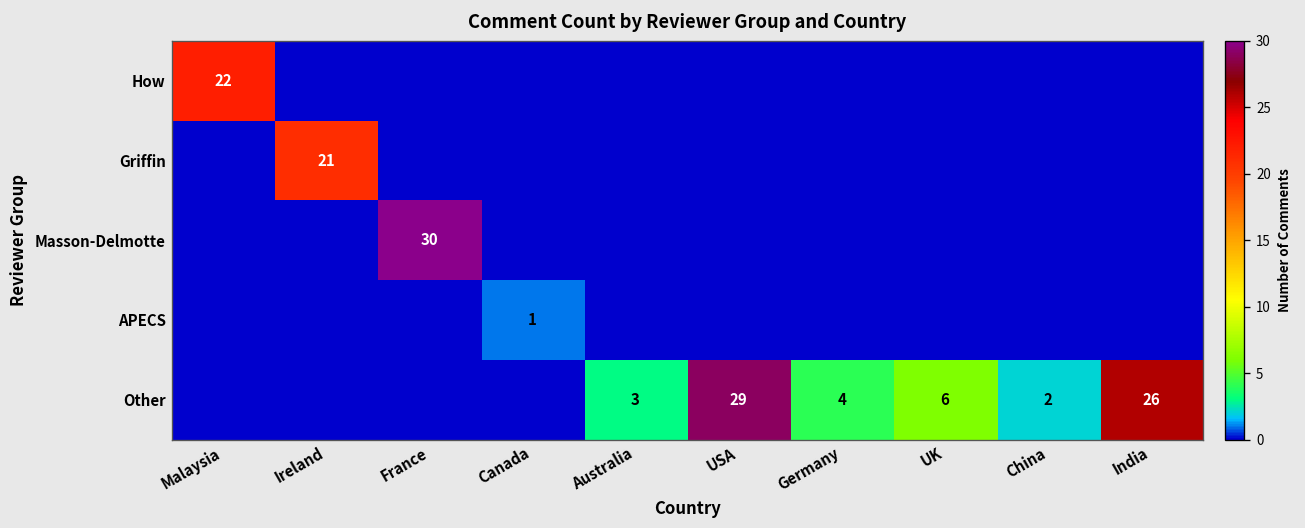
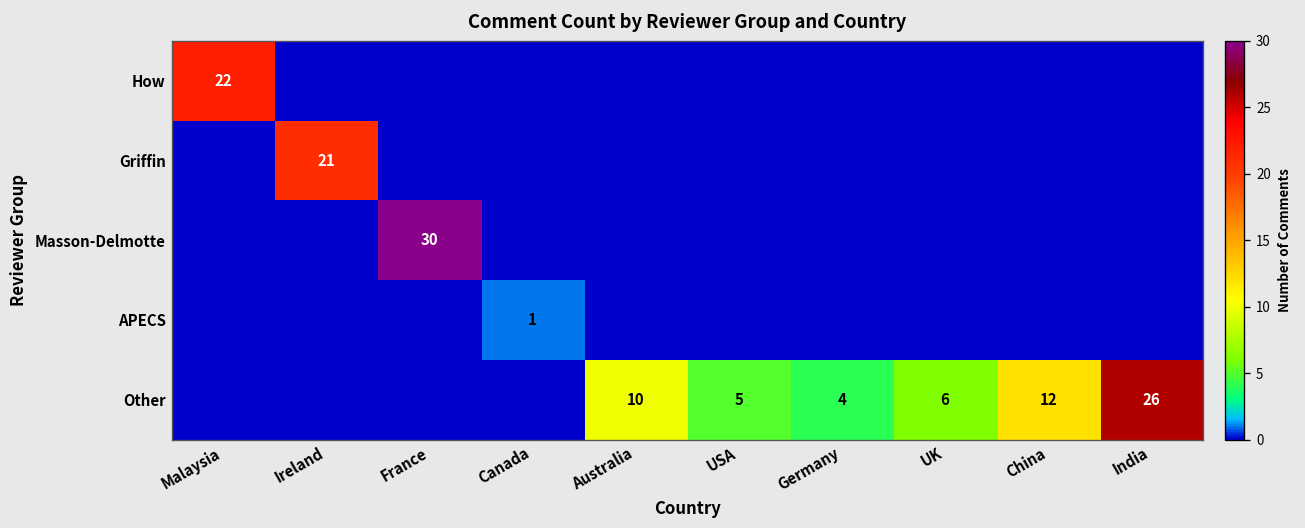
Other, Australia: 3 -> 10
Other, USA: 29 -> 5
Other, China: 2 -> 12
